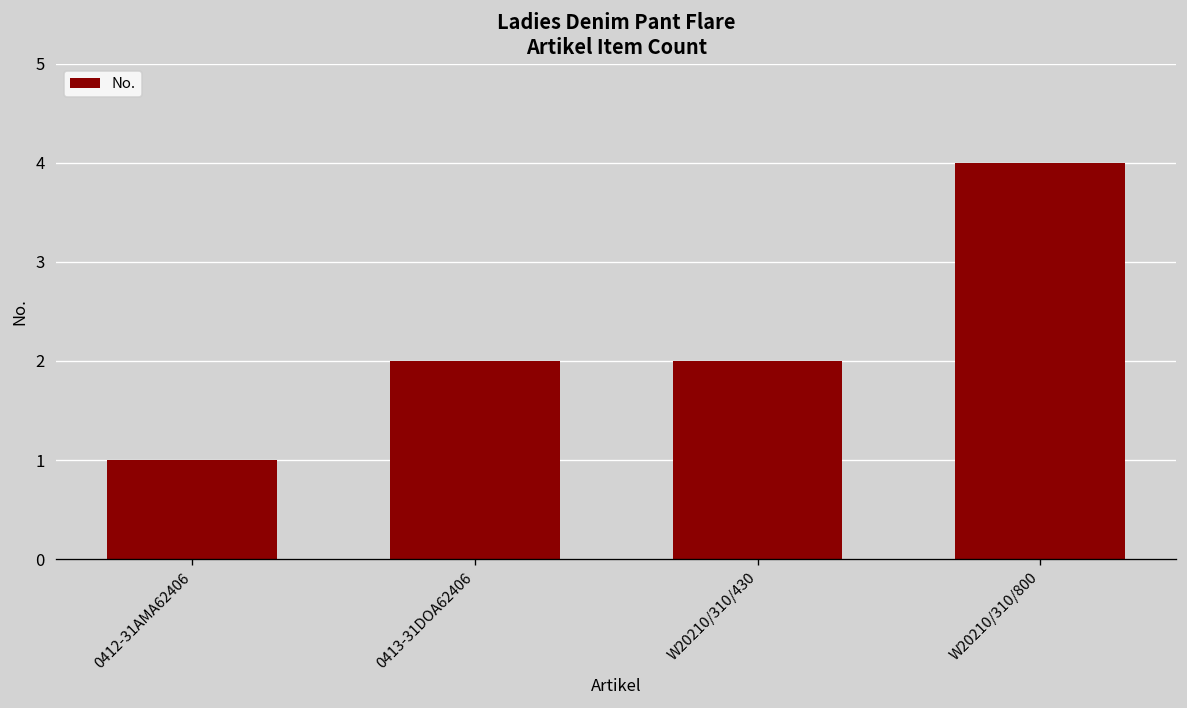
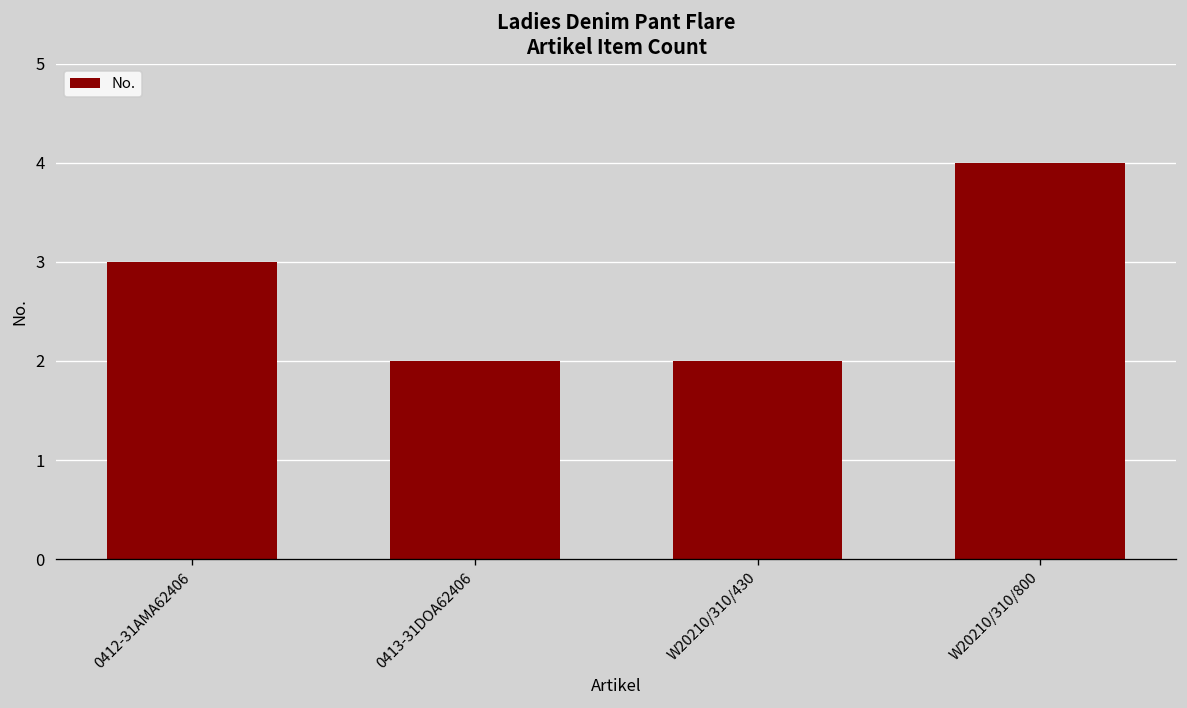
0412-31AMA62406: 1 -> 3
